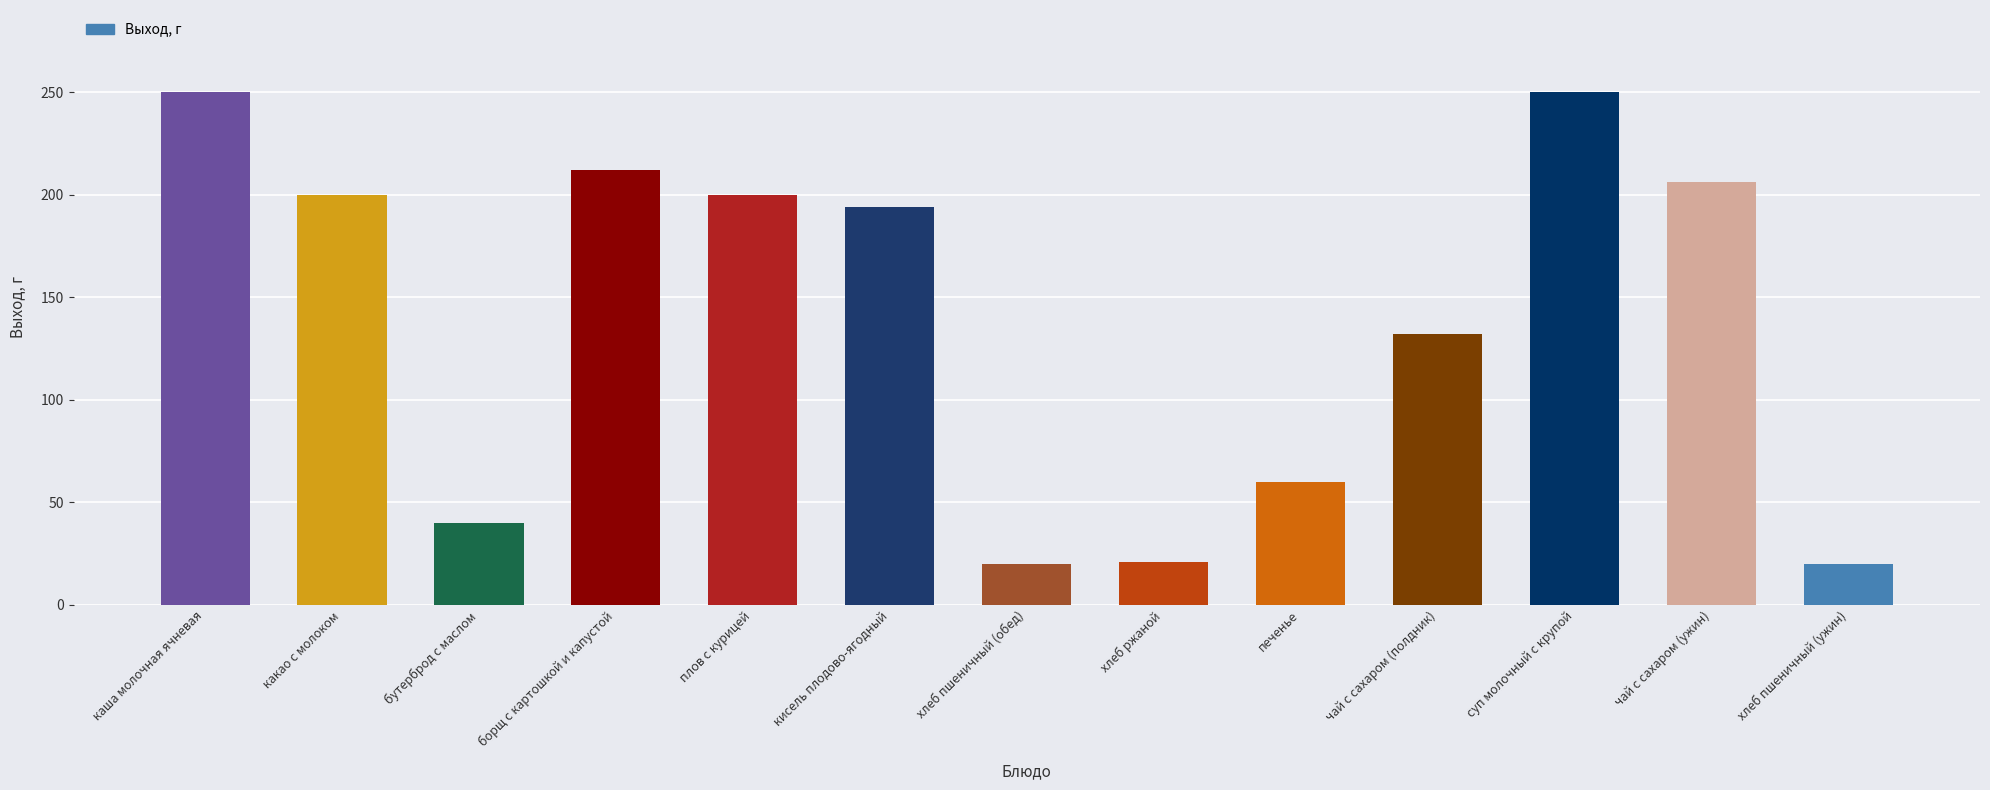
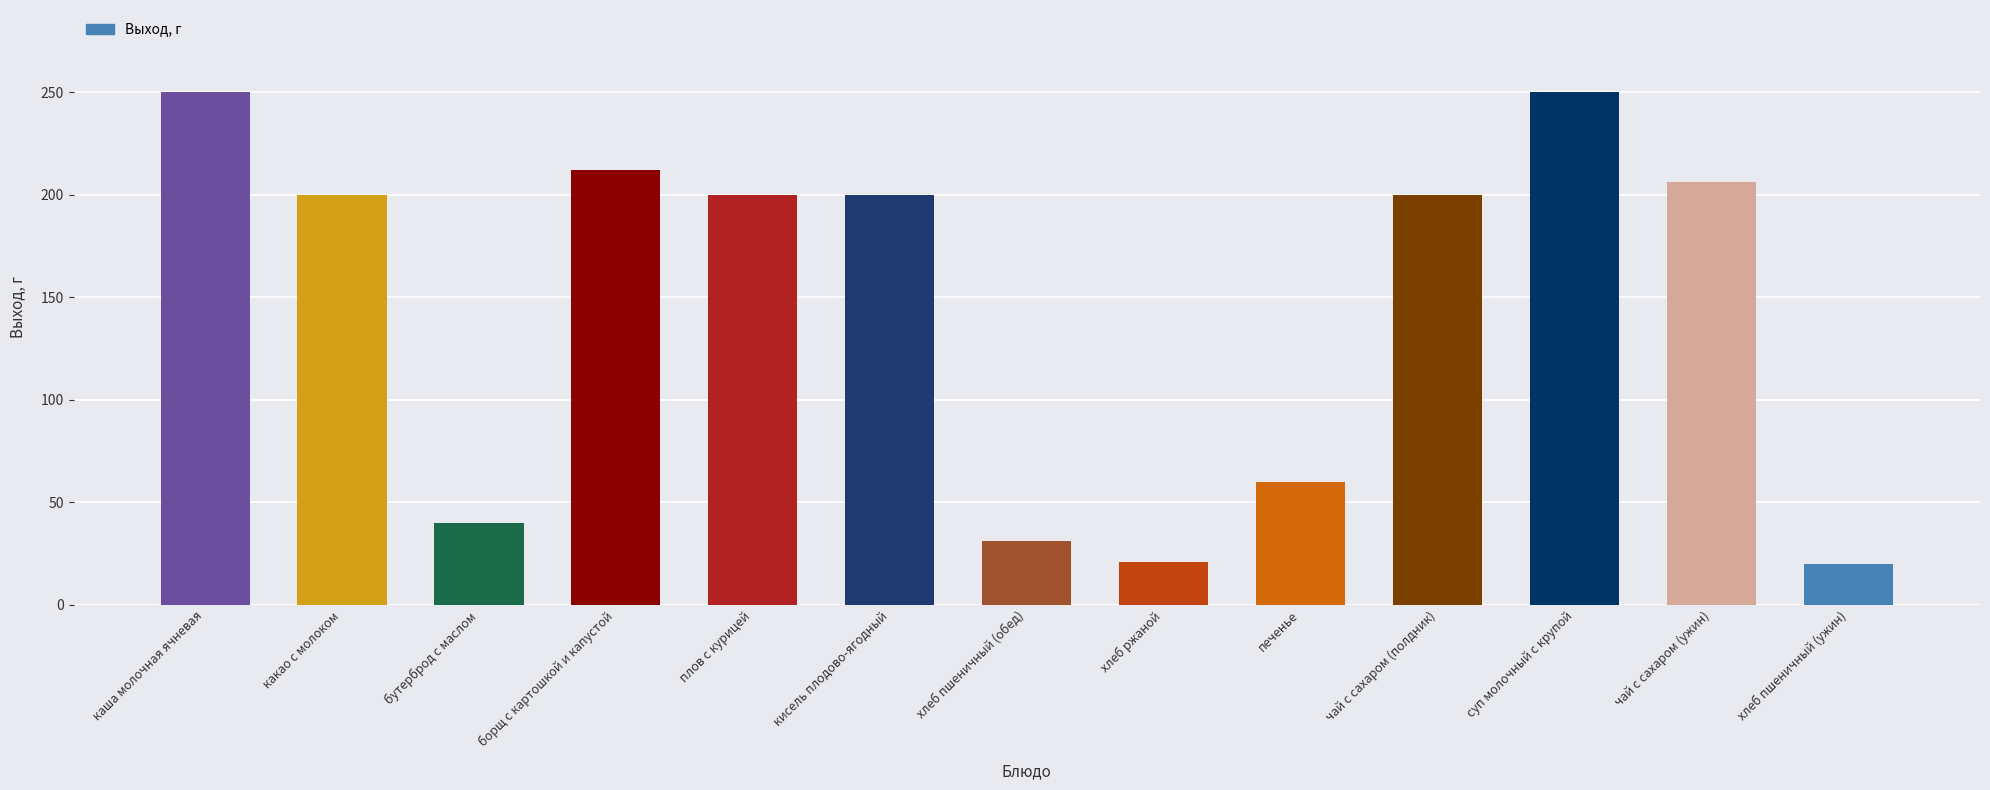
кисель плодово-ягодный: 194 -> 200
хлеб пшеничный (обед): 20 -> 31
чай с сахаром (полдник): 132 -> 200
